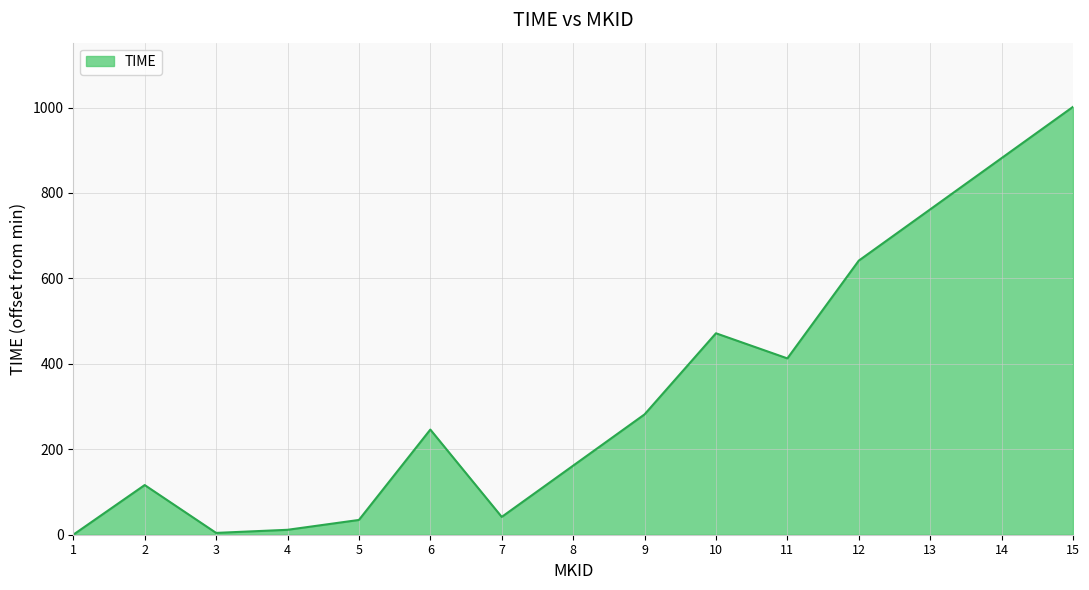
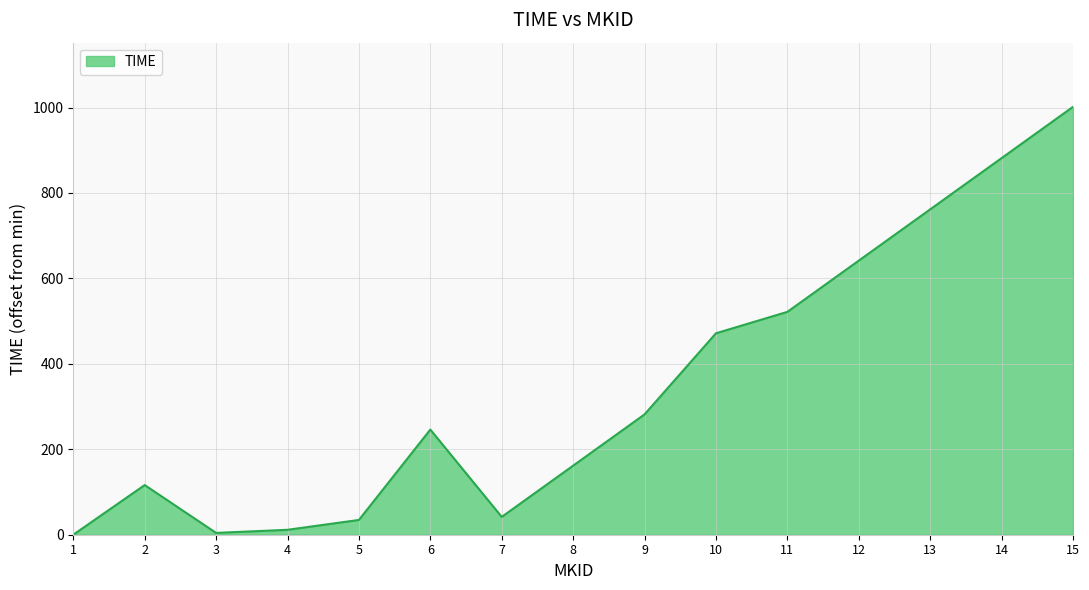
11: 410 -> 520
